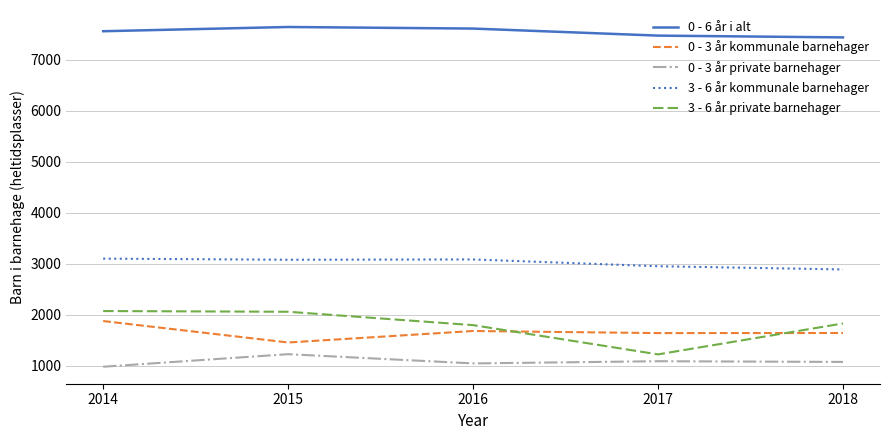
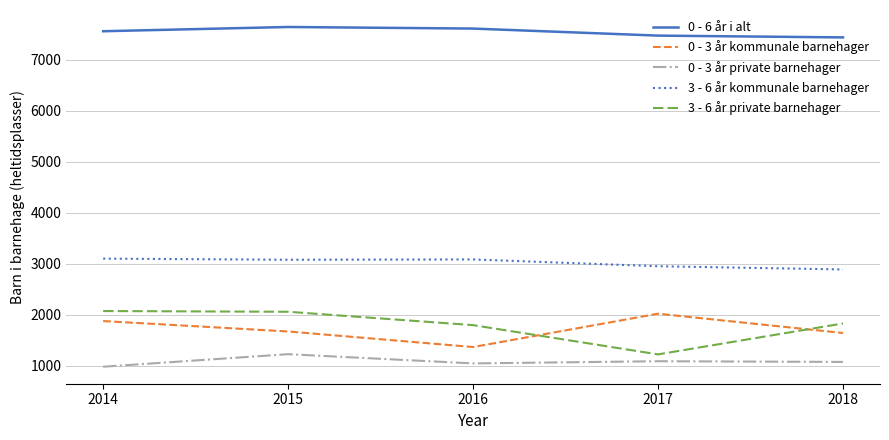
0 - 3 år kommunale barnehager, 2015: 1500 -> 1700
0 - 3 år kommunale barnehager, 2016: 1700 -> 1400
0 - 3 år kommunale barnehager, 2017: 1600 -> 2000
